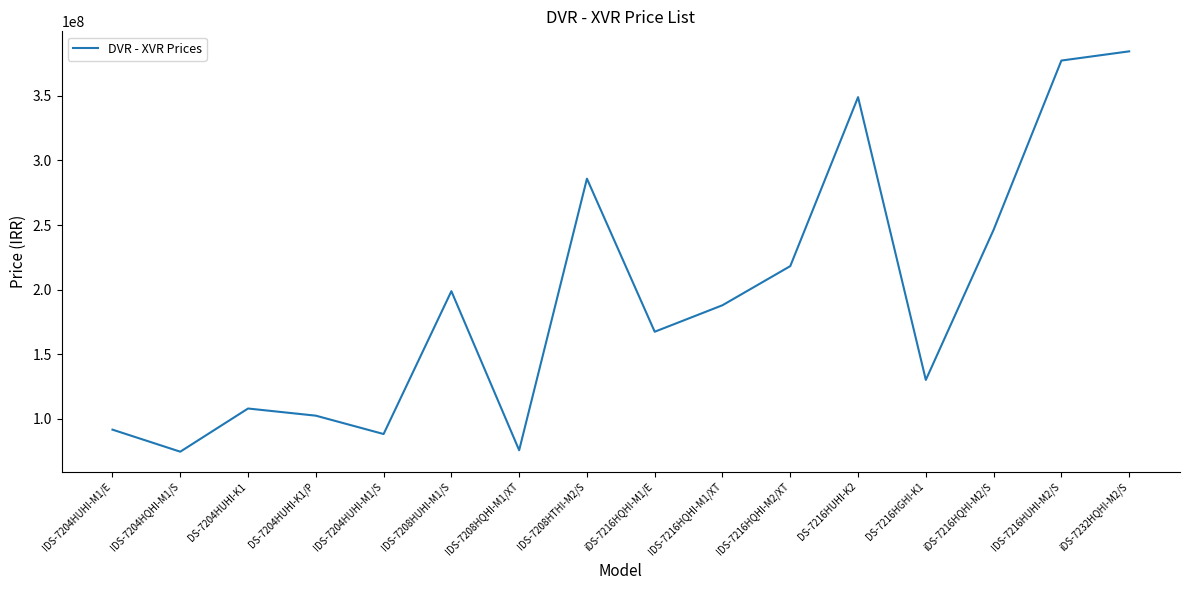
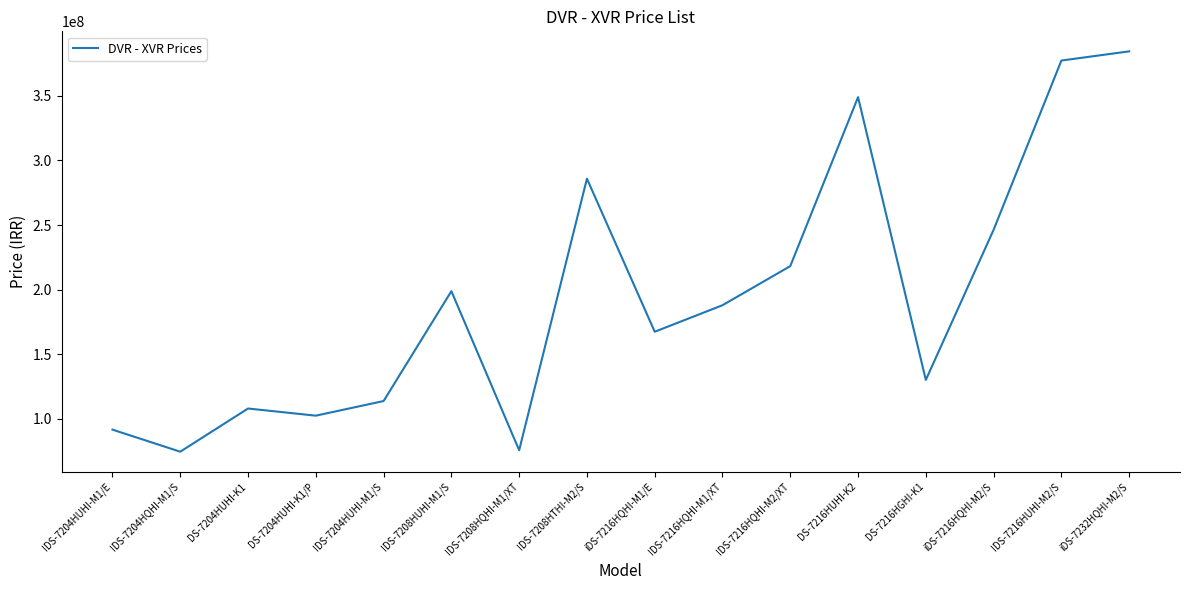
IDS-7204HUHI-M1/S: 88000000 -> 114000000
